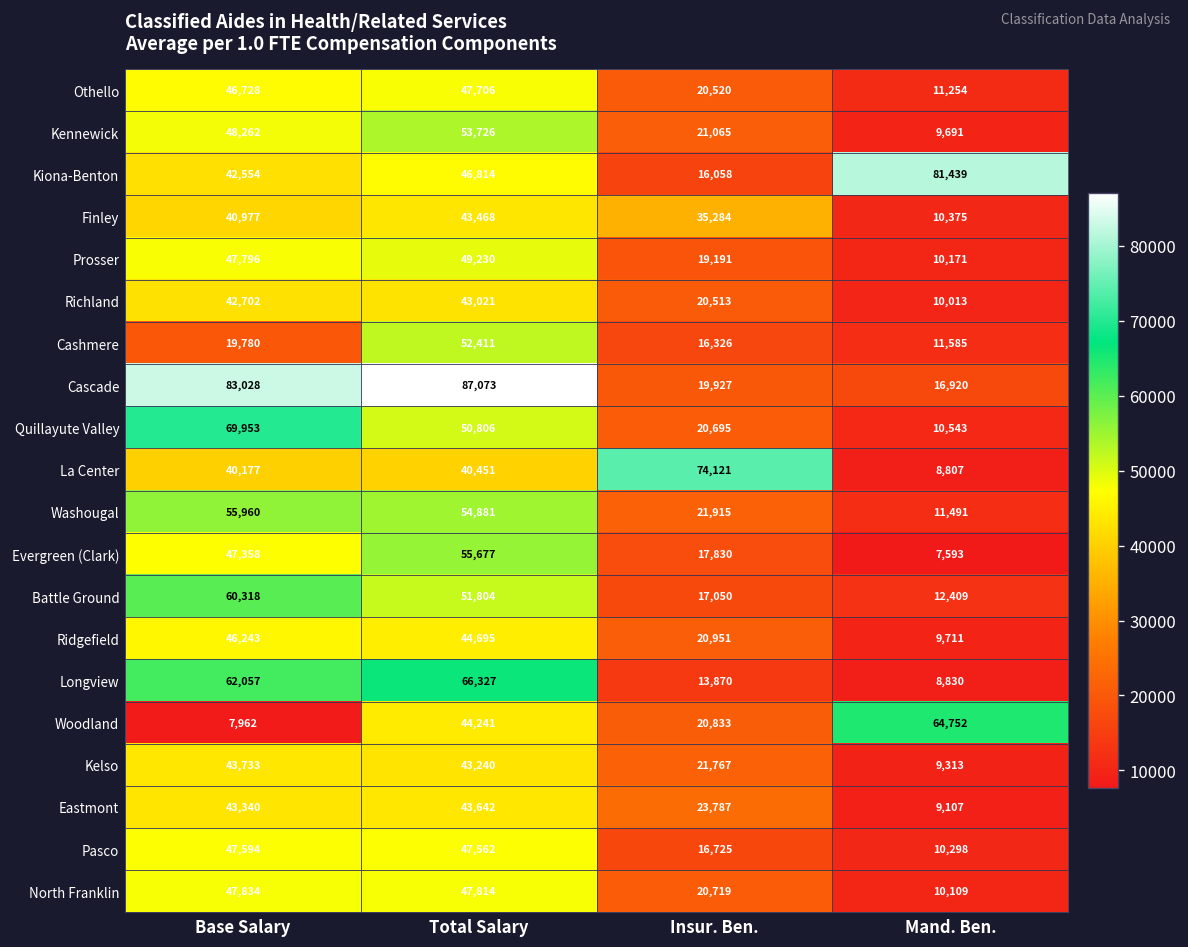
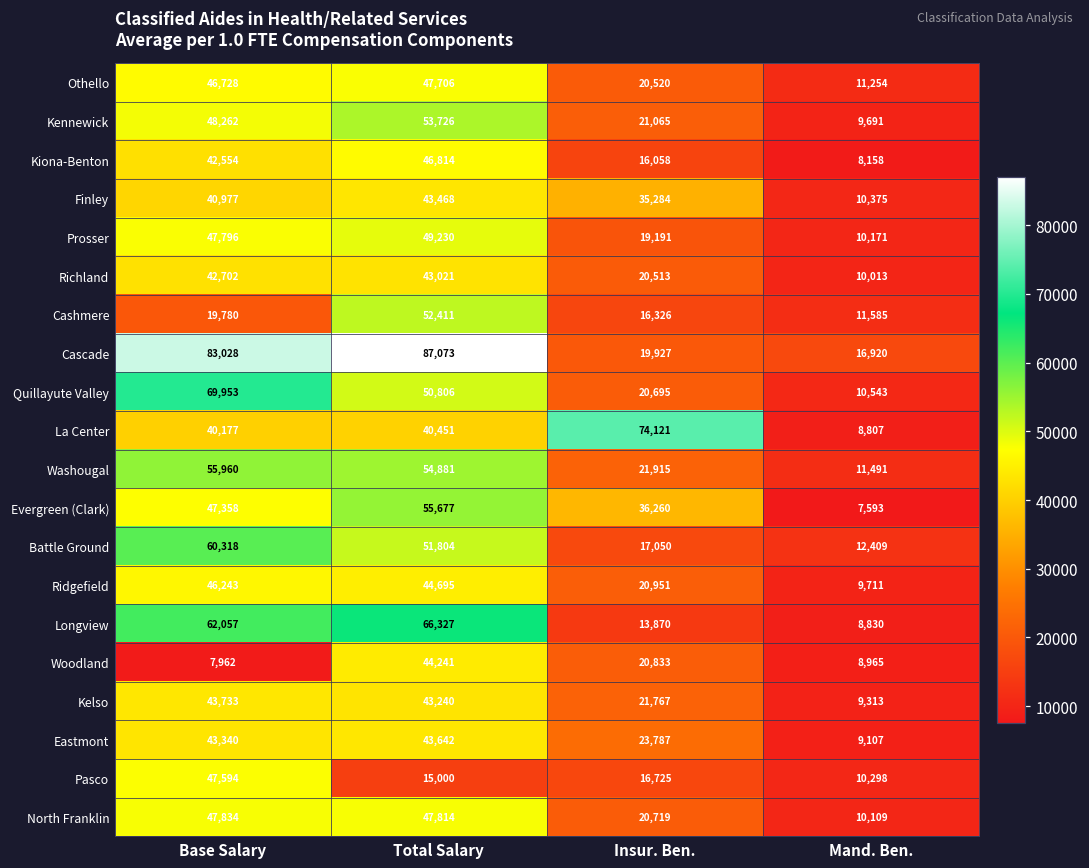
Kiona-Benton, Mand. Ben.: 81,439 -> 8,158
Evergreen (Clark), Insur. Ben.: 17,830 -> 36,260
Woodland, Mand. Ben.: 64,752 -> 8,965
Pasco, Total Salary: 47,562 -> 15,000
